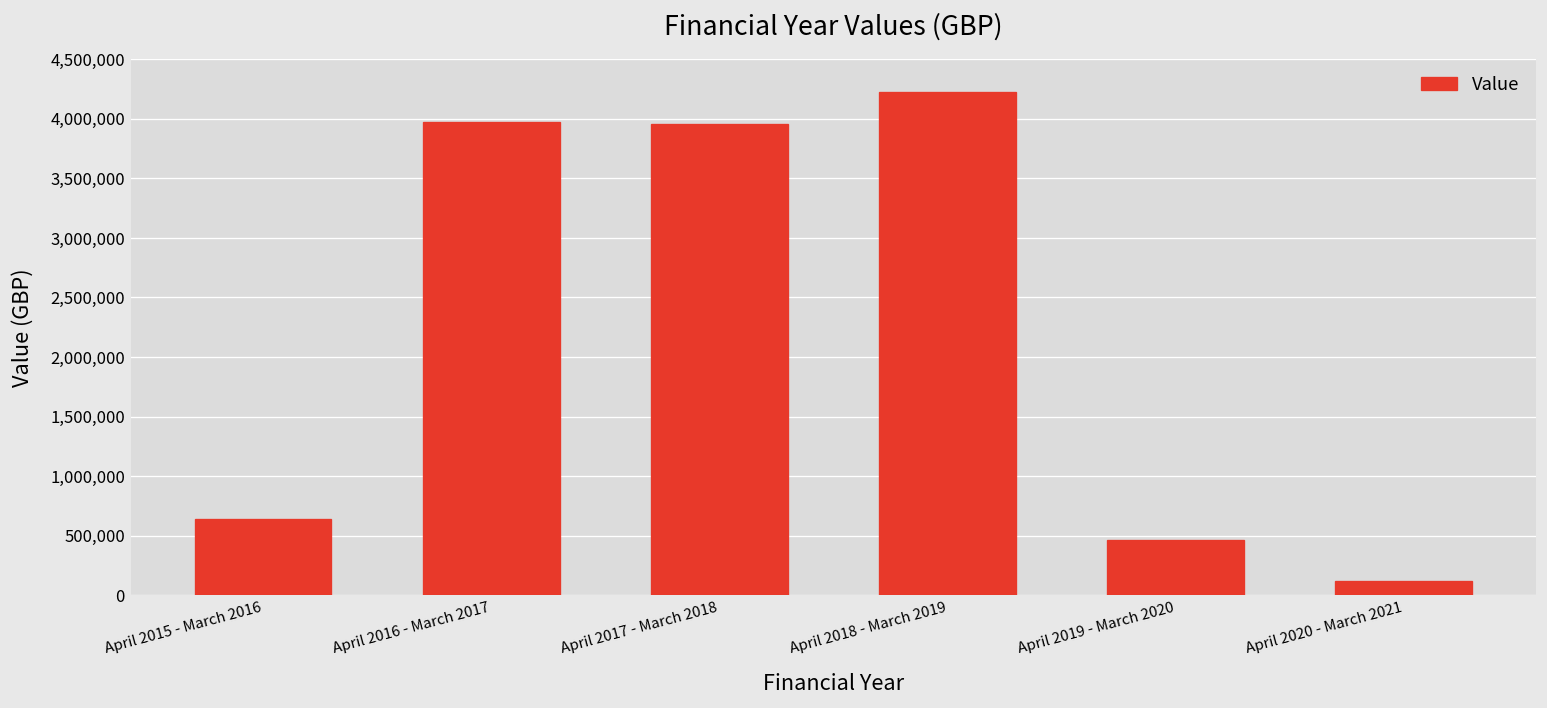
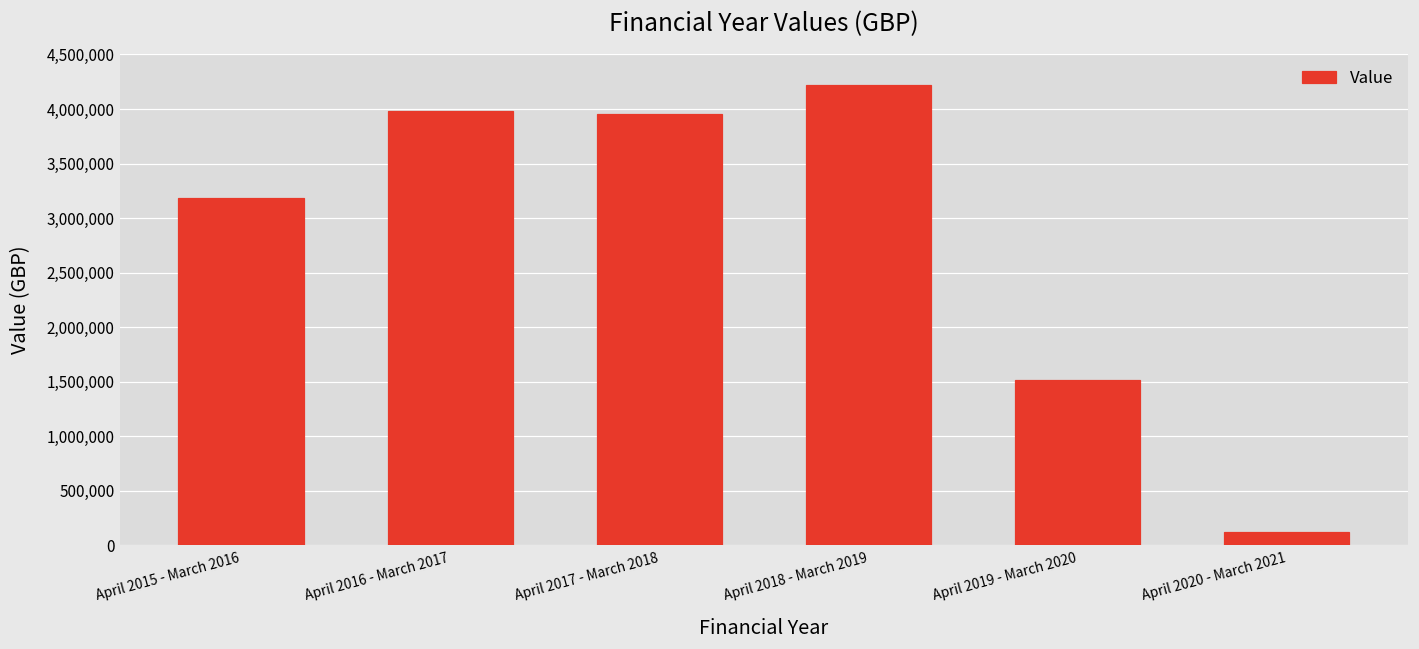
April 2015 - March 2016: 600,000 -> 3,200,000
April 2019 - March 2020: 500,000 -> 1,500,000
